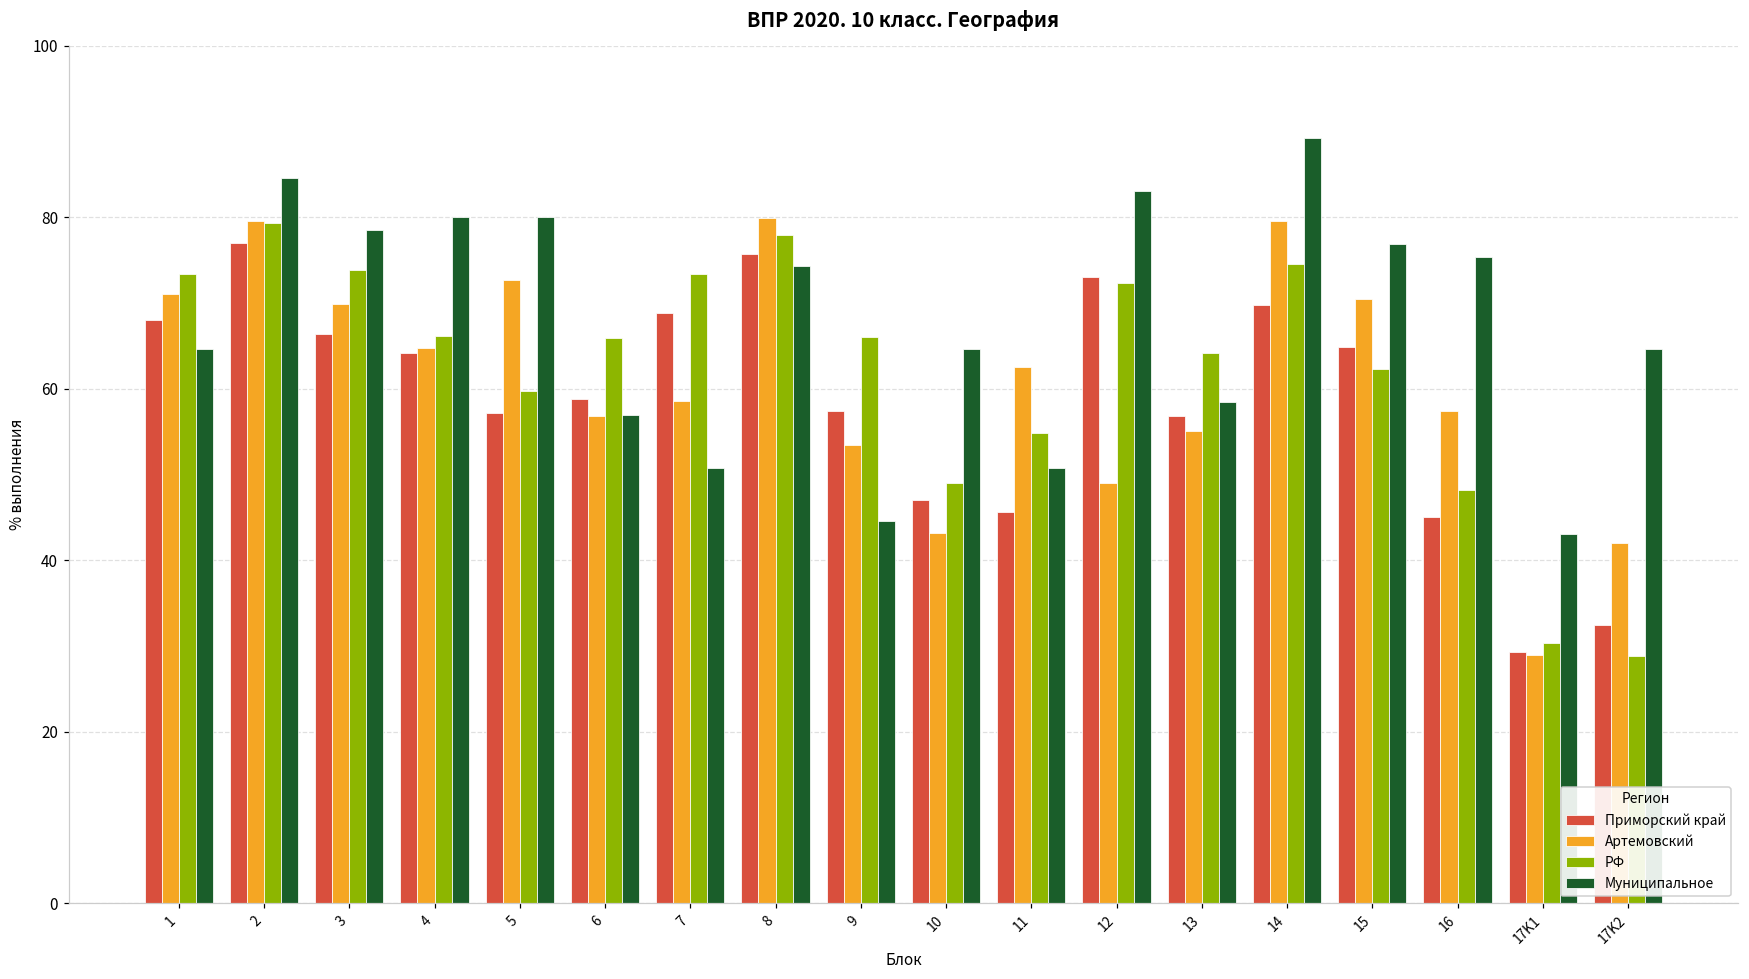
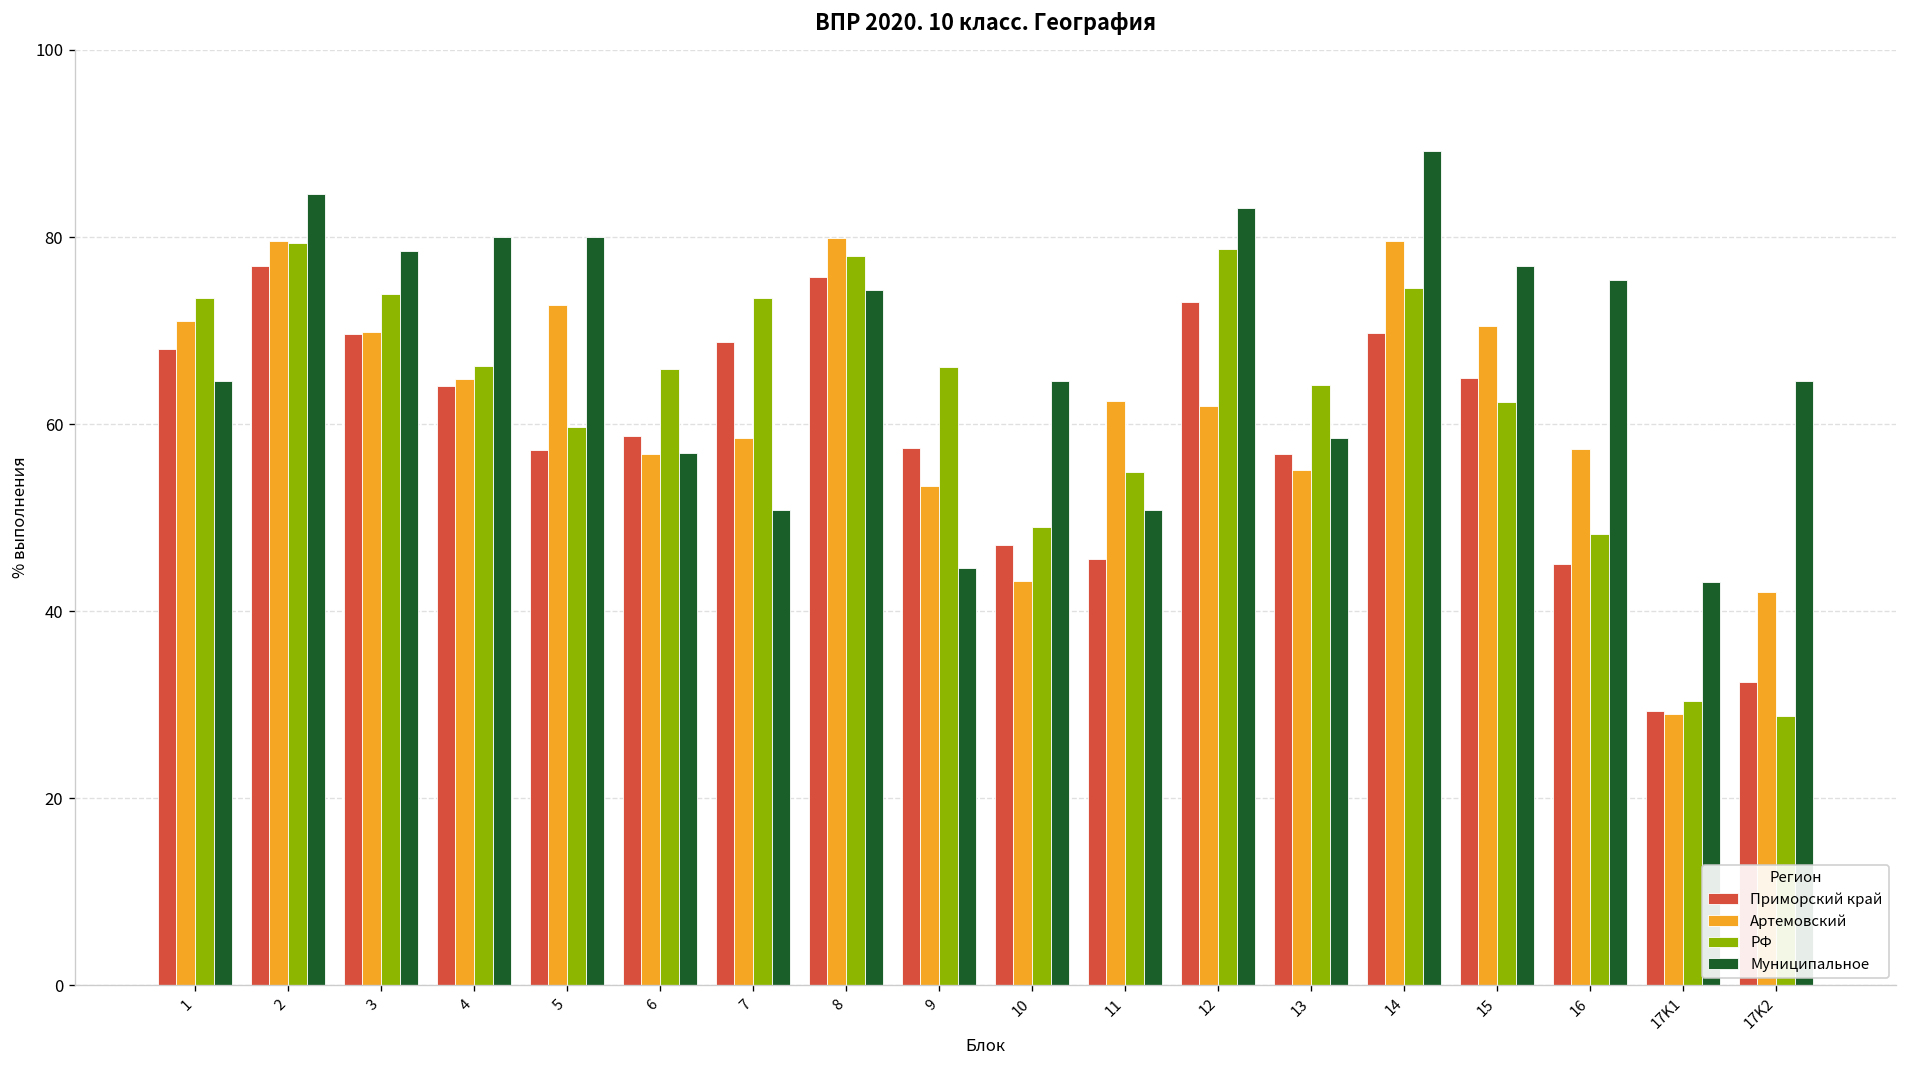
Приморский край, 3: 66 -> 70
Артемовский, 12: 49 -> 62
РФ, 12: 72 -> 79
